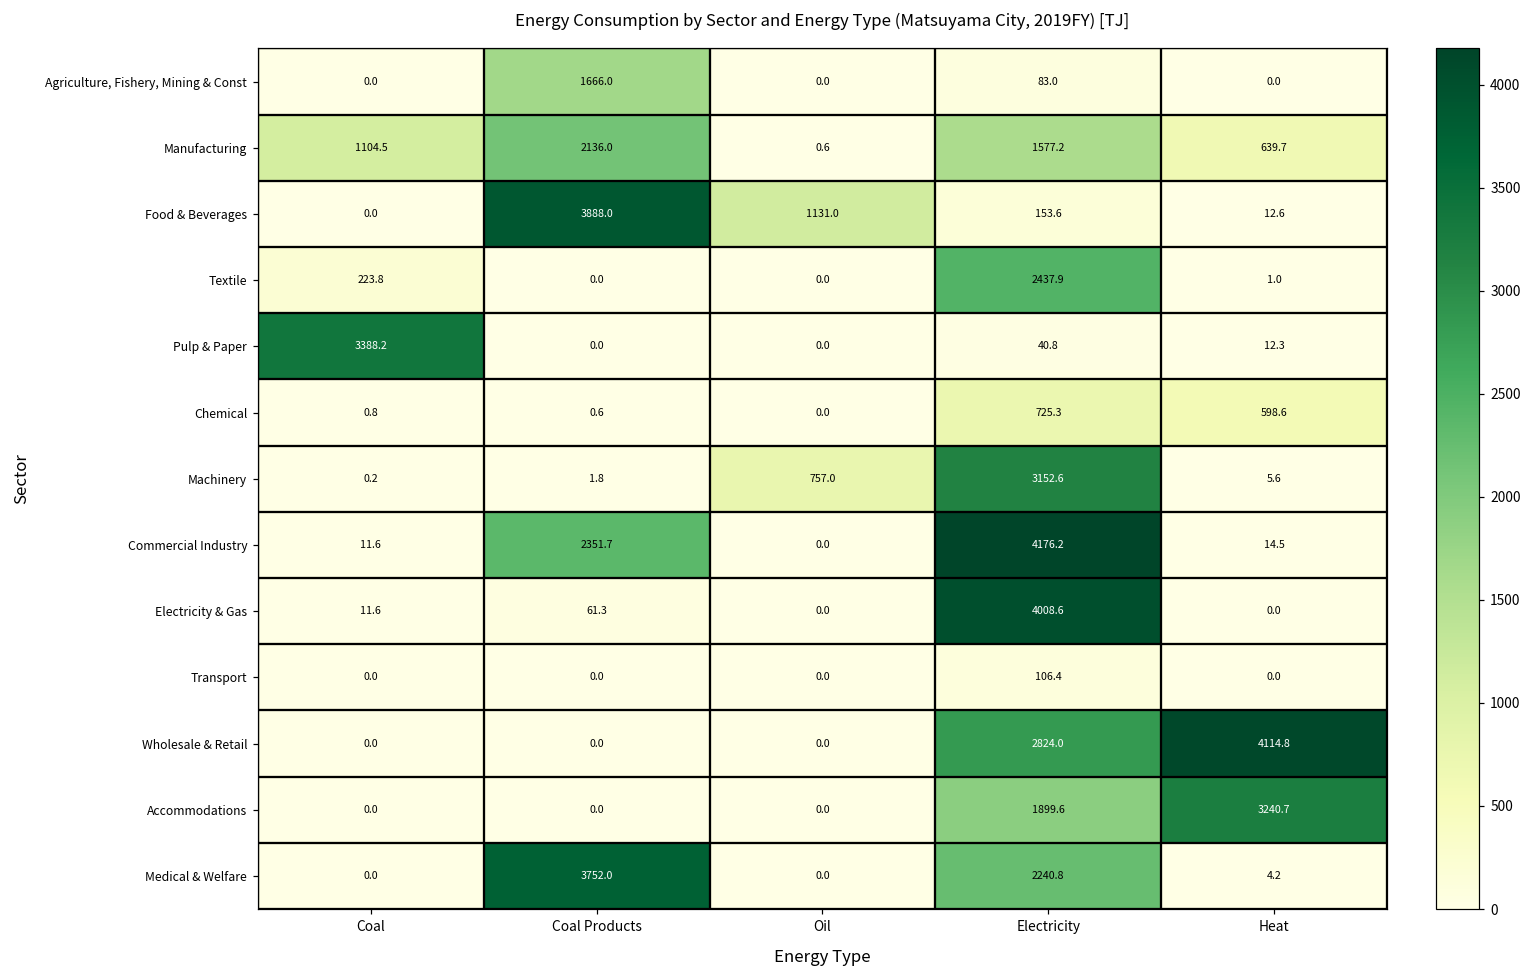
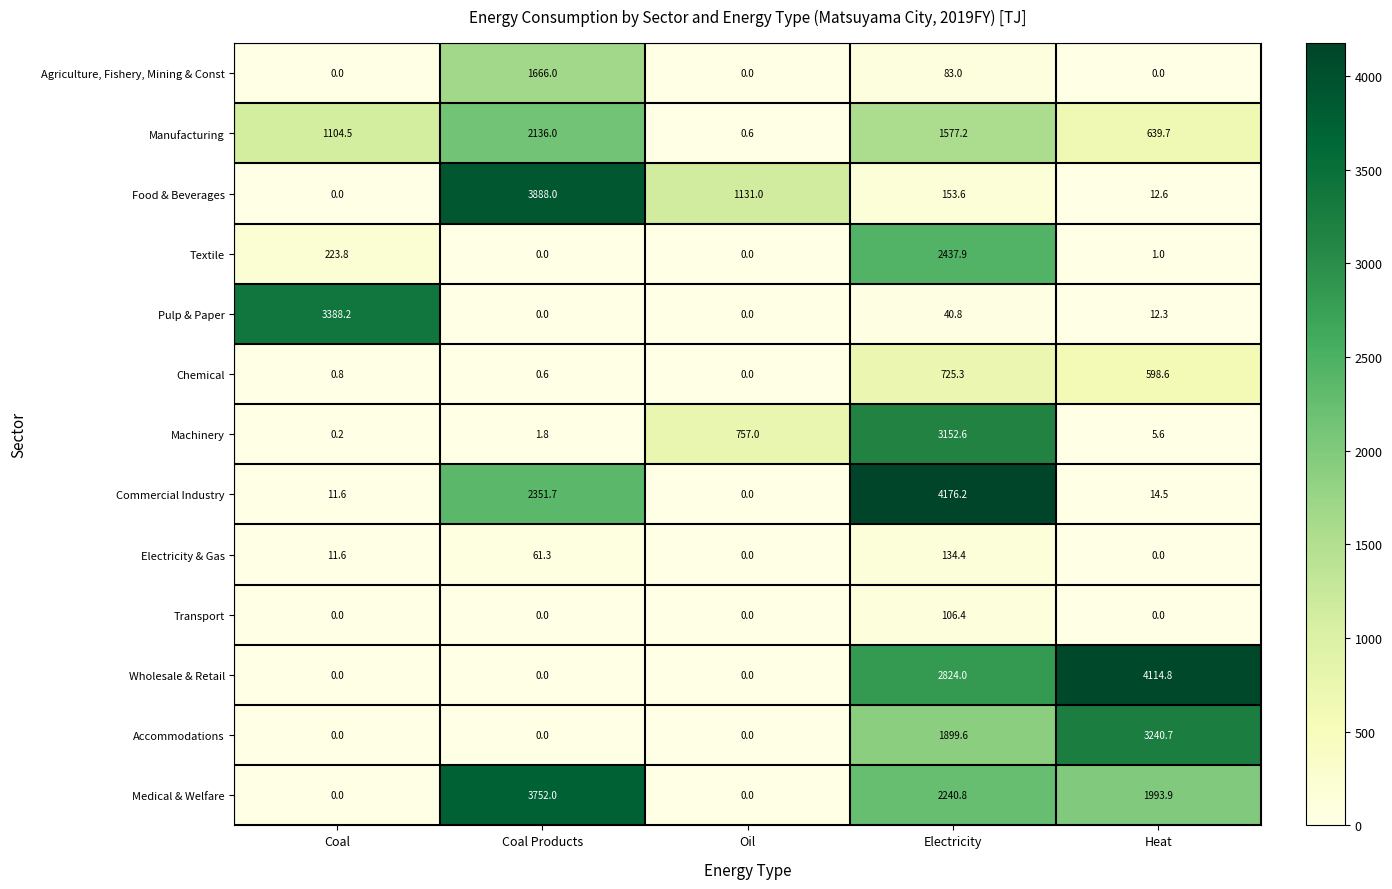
Electricity & Gas, Electricity: 4008.6 -> 134.4
Medical & Welfare, Heat: 4.2 -> 1993.9
